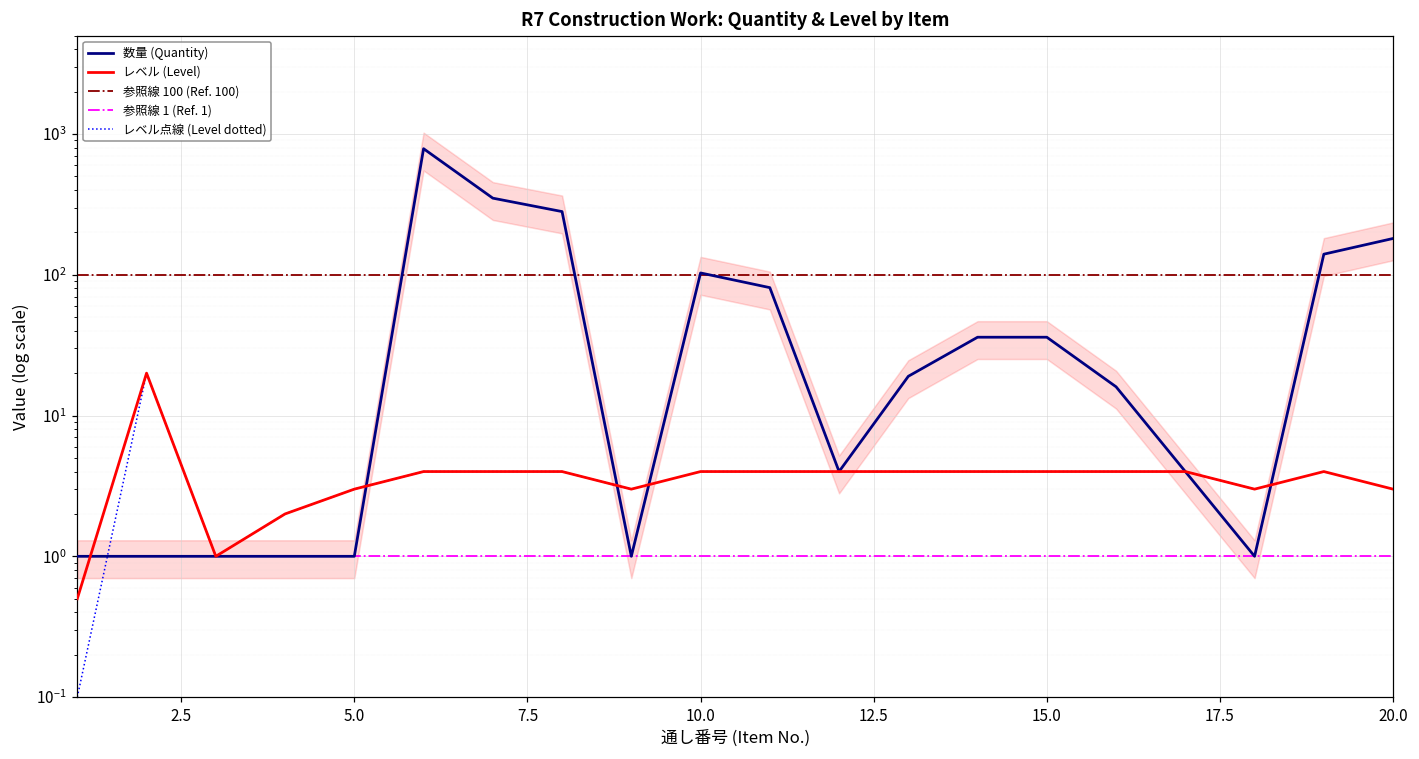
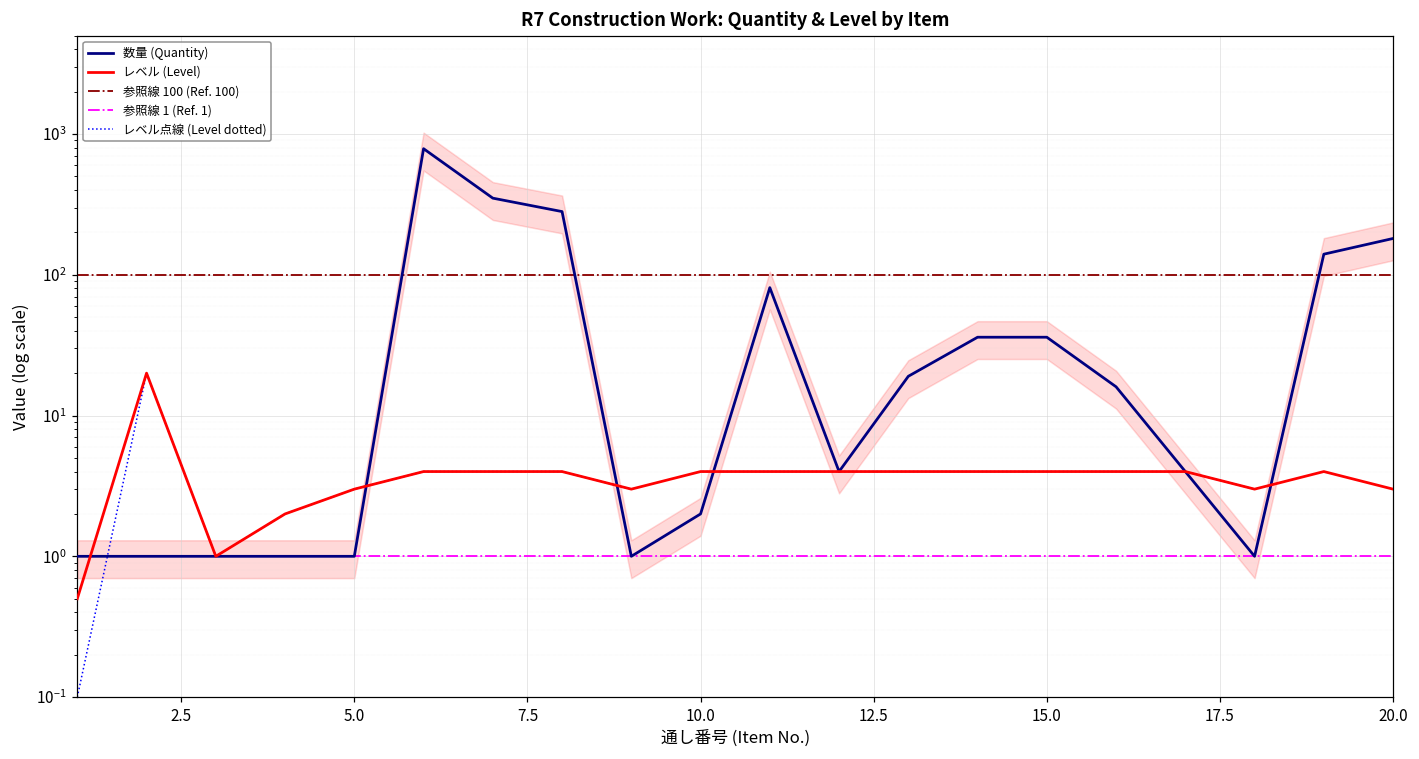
数量 (Quantity), 10.0: 100 -> 2
